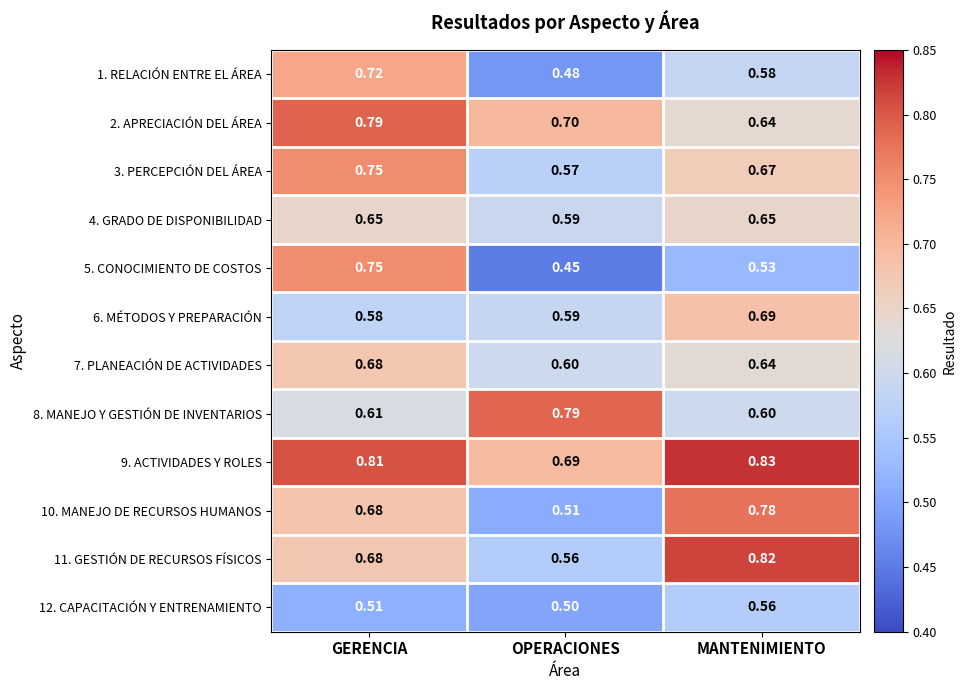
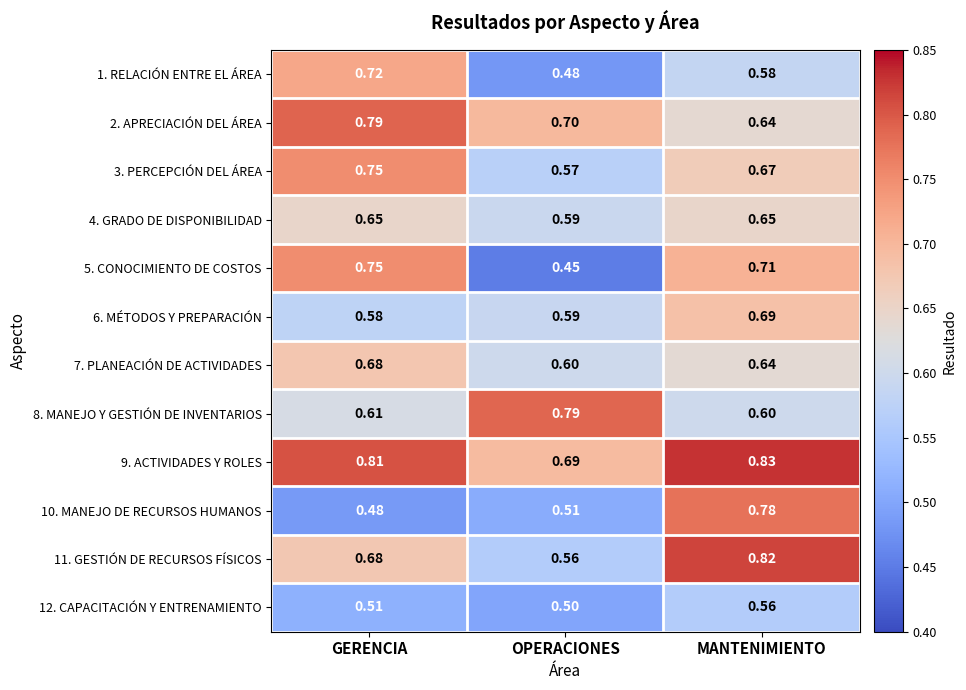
5. CONOCIMIENTO DE COSTOS, MANTENIMIENTO: 0.53 -> 0.71
10. MANEJO DE RECURSOS HUMANOS, GERENCIA: 0.68 -> 0.48
